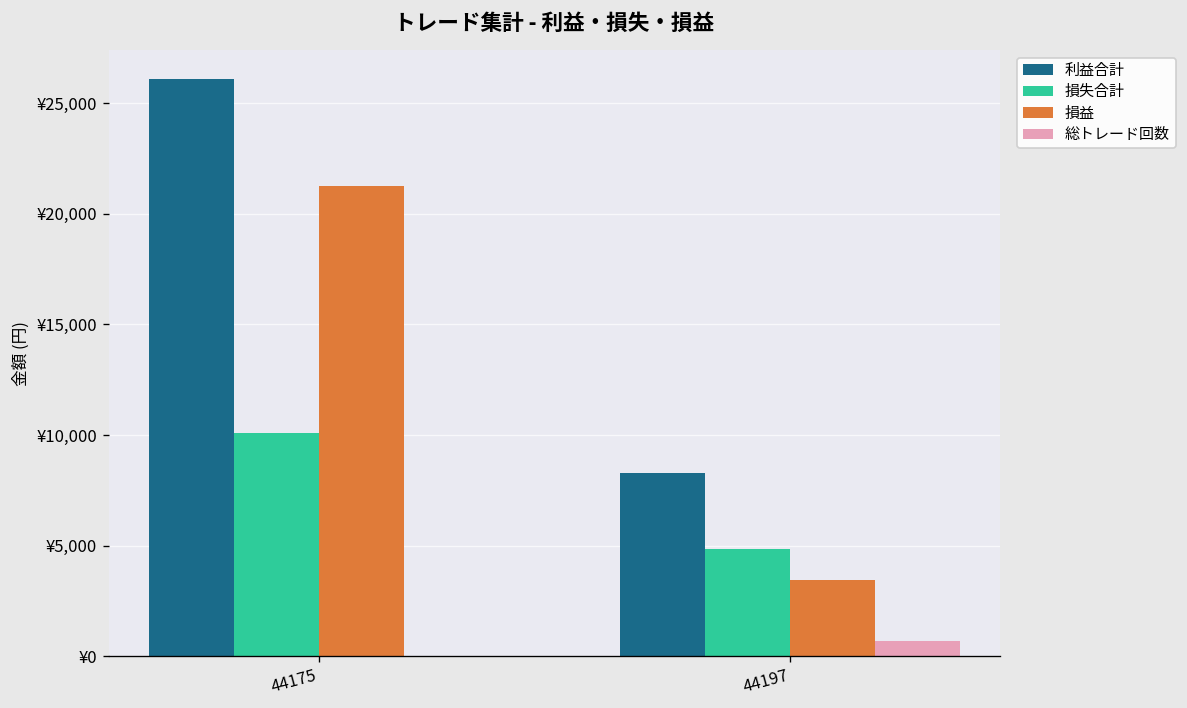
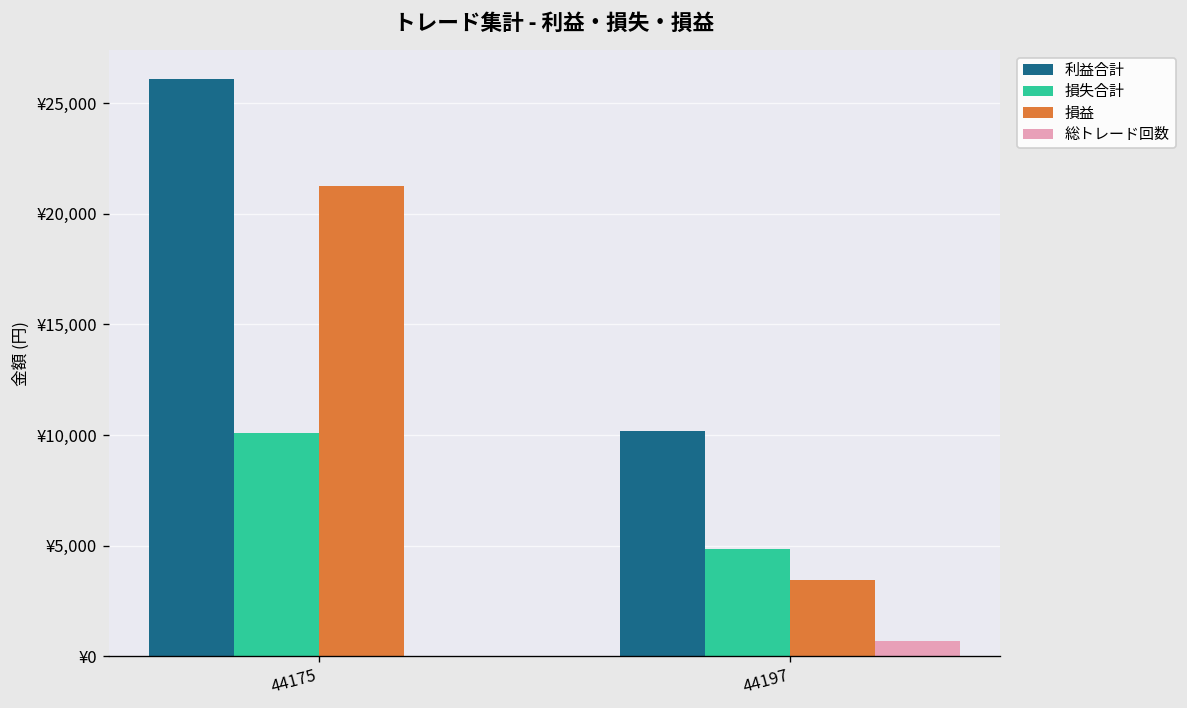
利益合計, 44197: ¥8,300 -> ¥10,200
